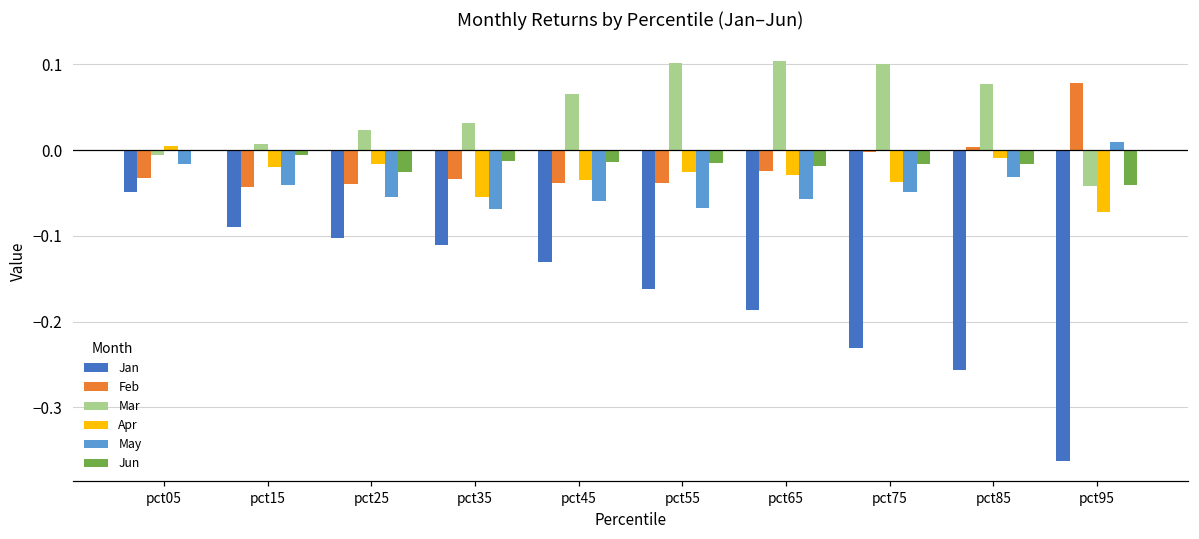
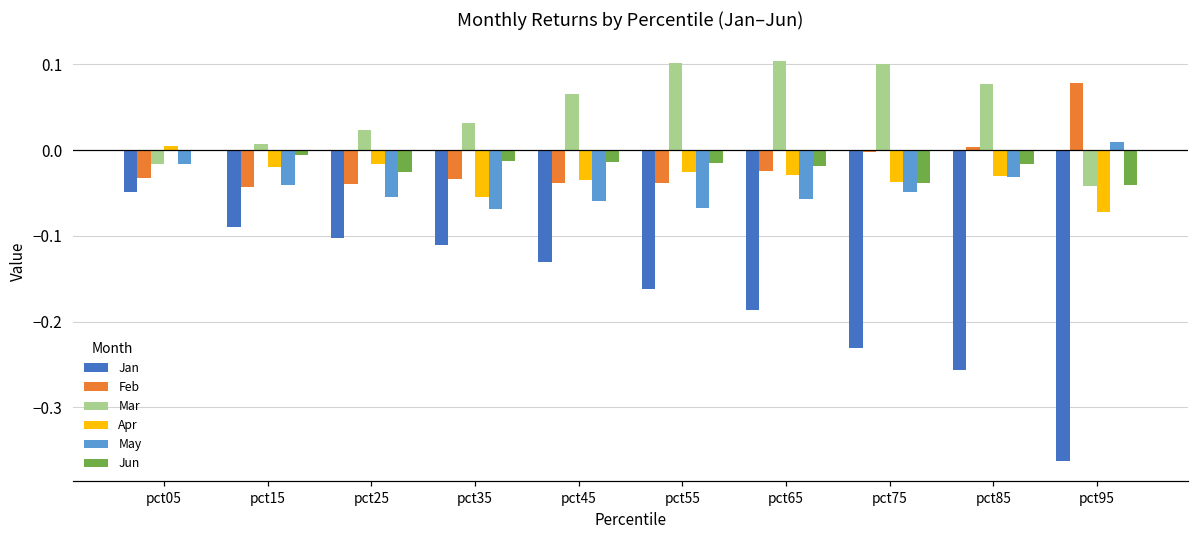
Mar, pct05: -0.01 -> -0.02
Jun, pct75: -0.02 -> -0.04
Apr, pct85: -0.01 -> -0.03
